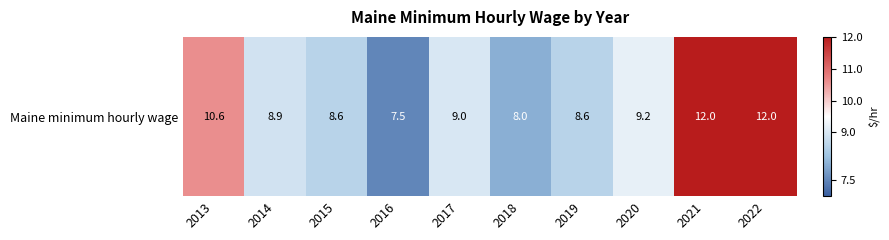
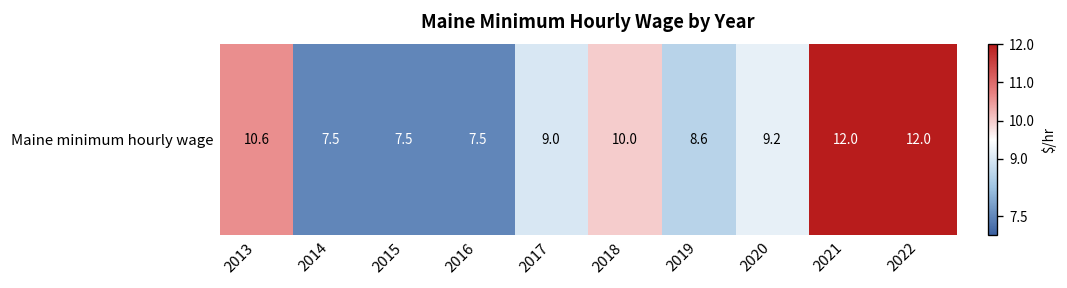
Maine minimum hourly wage, 2014: 8.9 -> 7.5
Maine minimum hourly wage, 2015: 8.6 -> 7.5
Maine minimum hourly wage, 2018: 8.0 -> 10.0
